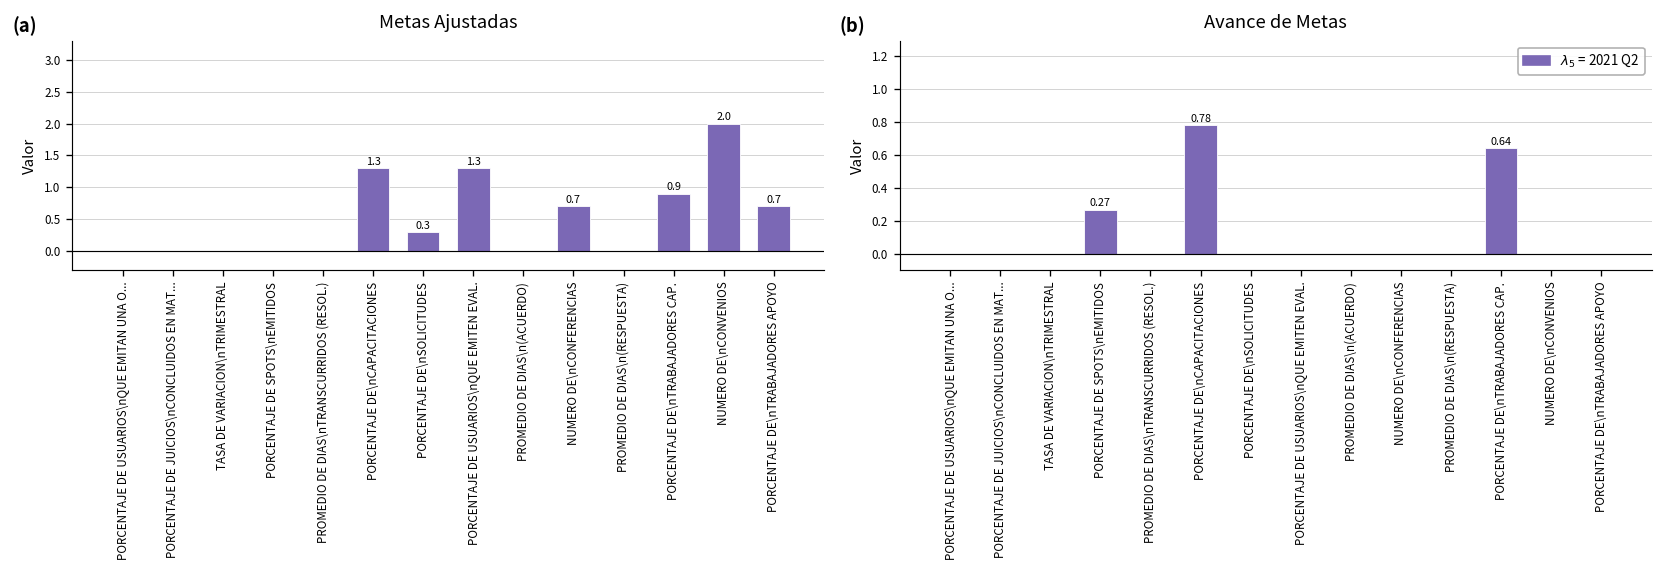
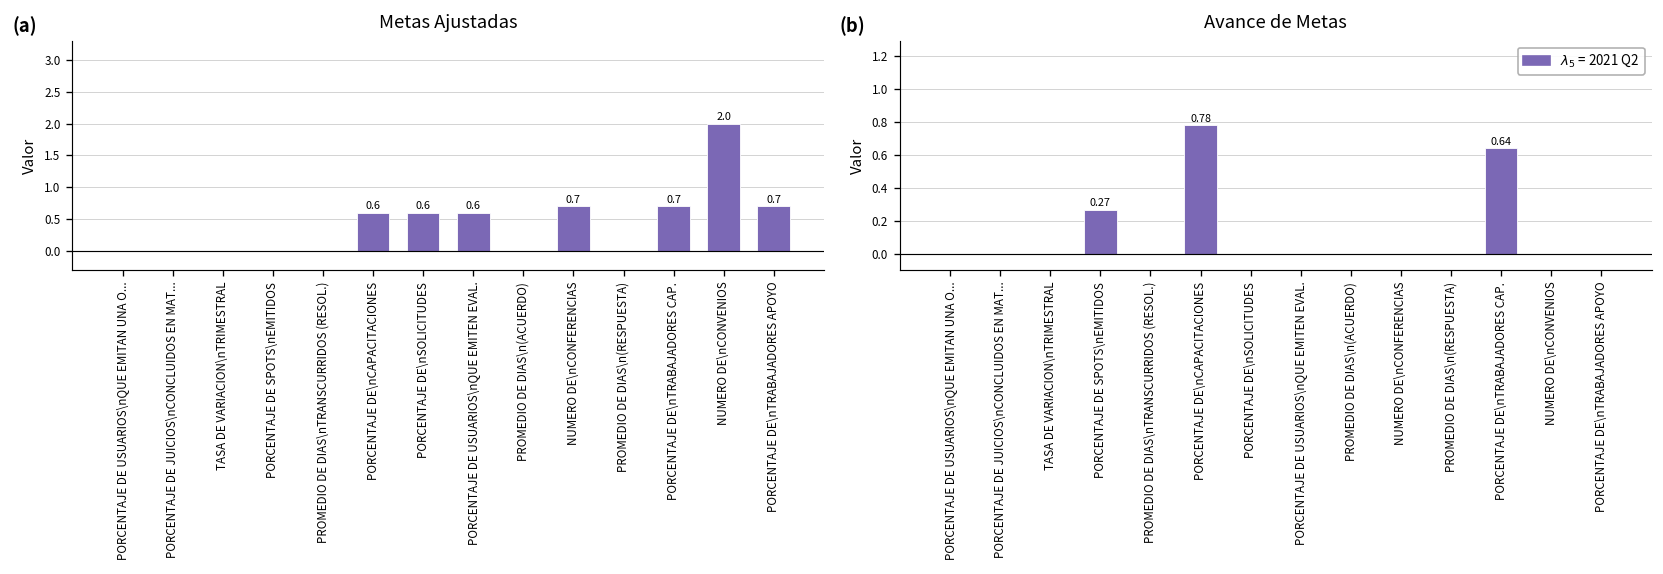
Metas Ajustadas, PORCENTAJE DE\nCAPACITACIONES: 1.3 -> 0.6
Metas Ajustadas, PORCENTAJE DE\nSOLICITUDES: 0.3 -> 0.6
Metas Ajustadas, PORCENTAJE DE USUARIOS\nQUE EMITEN EVAL.: 1.3 -> 0.6
Metas Ajustadas, PORCENTAJE DE\nTRABAJADORES CAP.: 0.9 -> 0.7
